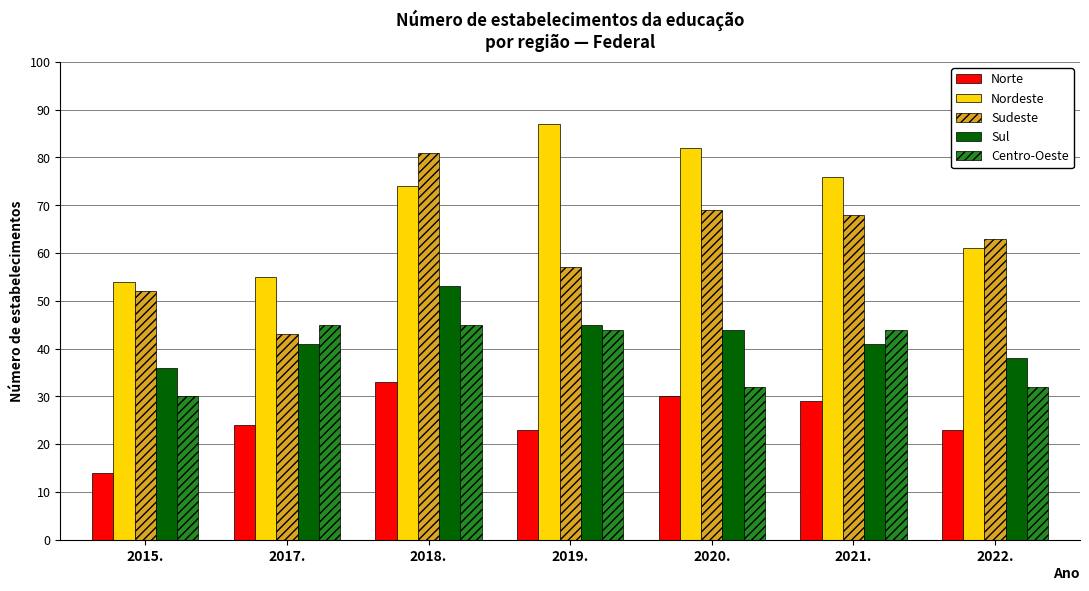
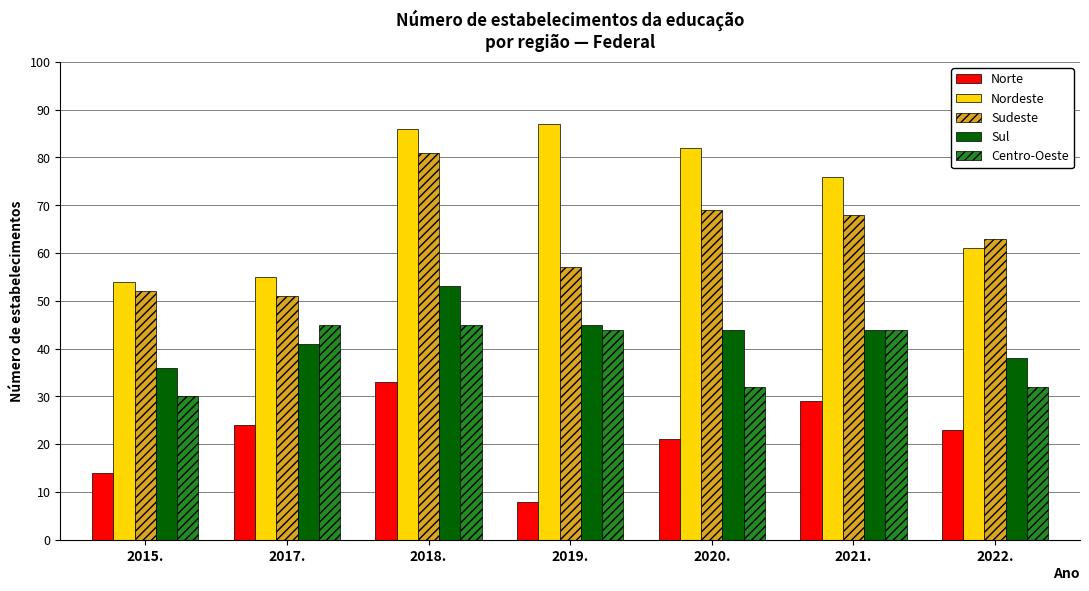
Sudeste, 2017.: 43 -> 51
Nordeste, 2018.: 74 -> 86
Norte, 2019.: 23 -> 8
Norte, 2020.: 30 -> 21
Sul, 2021.: 41 -> 44
